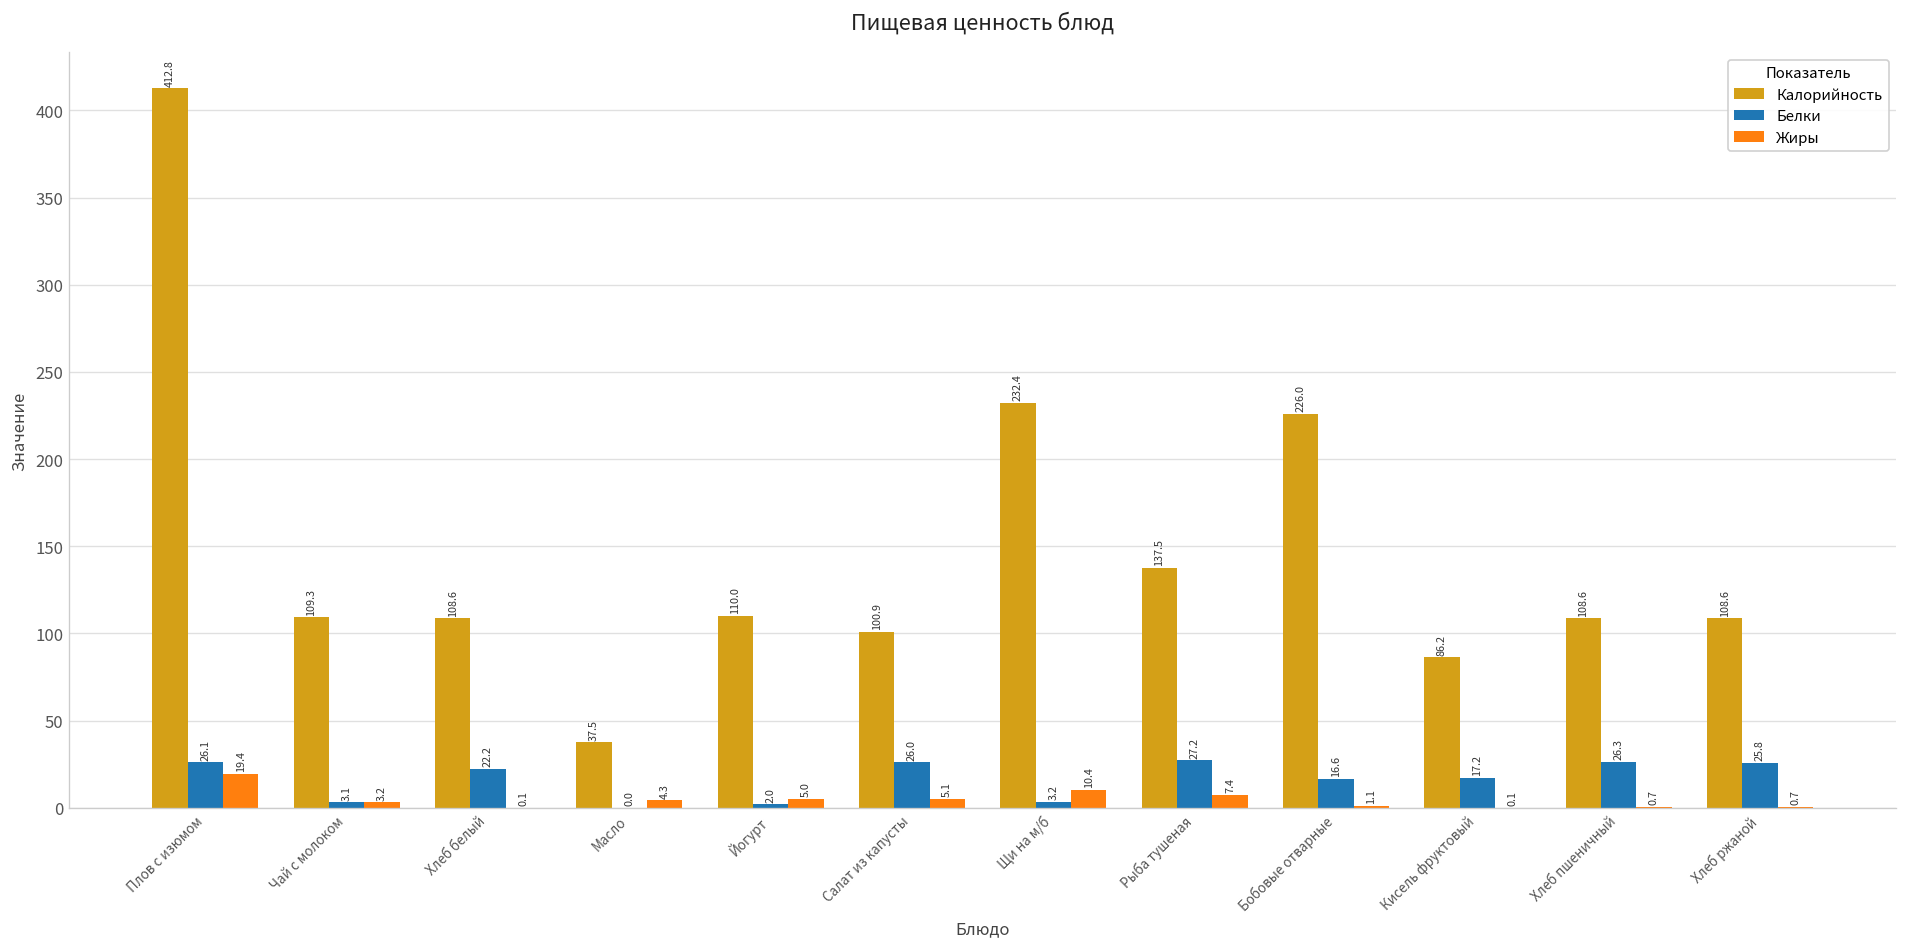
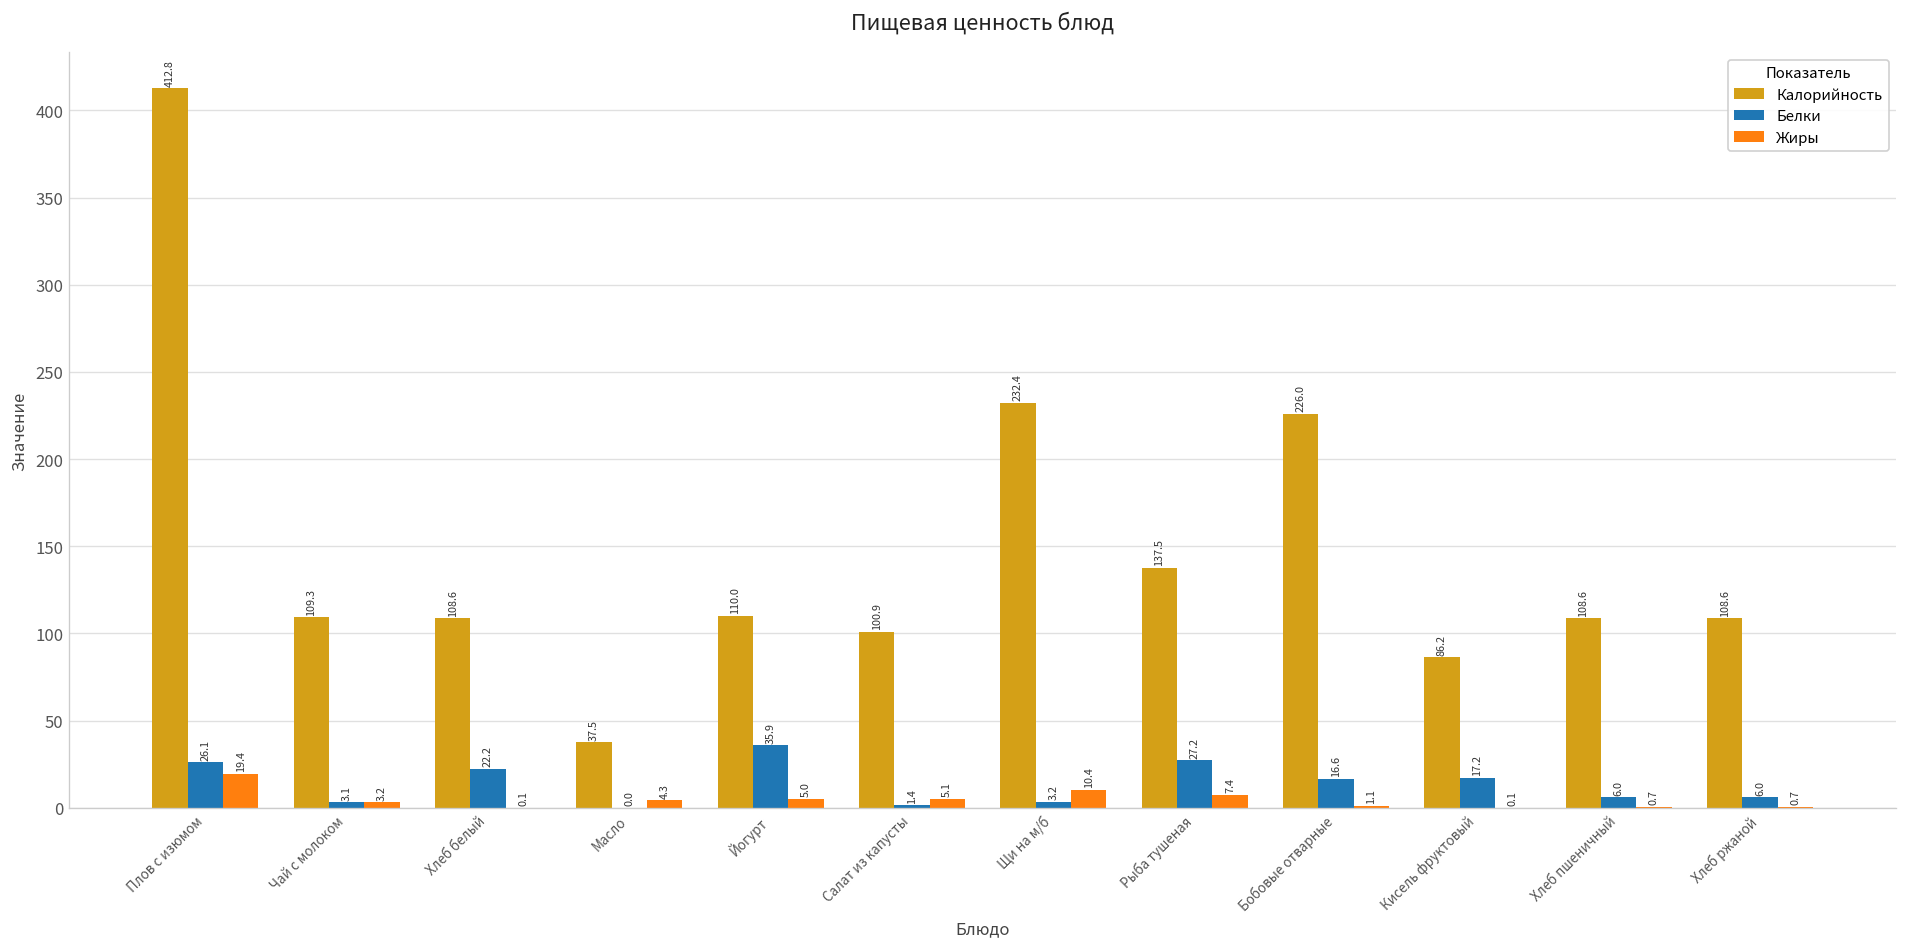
Белки, Йогурт: 2.0 -> 35.9
Белки, Салат из капусты: 26.0 -> 1.4
Белки, Хлеб пшеничный: 26.3 -> 6.0
Белки, Хлеб ржаной: 25.8 -> 6.0
